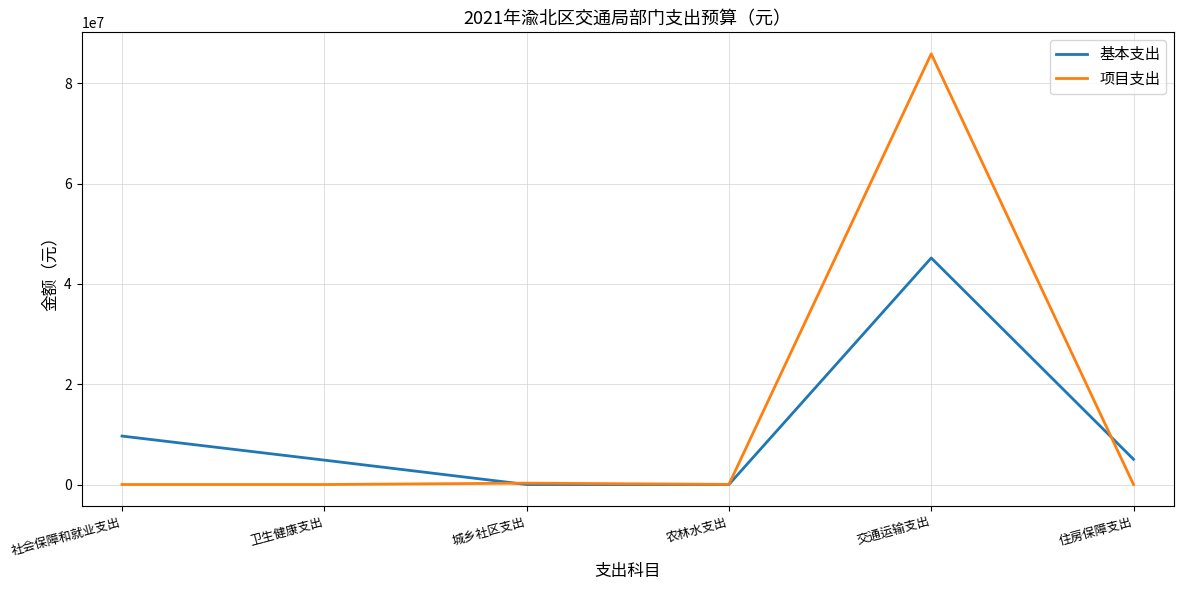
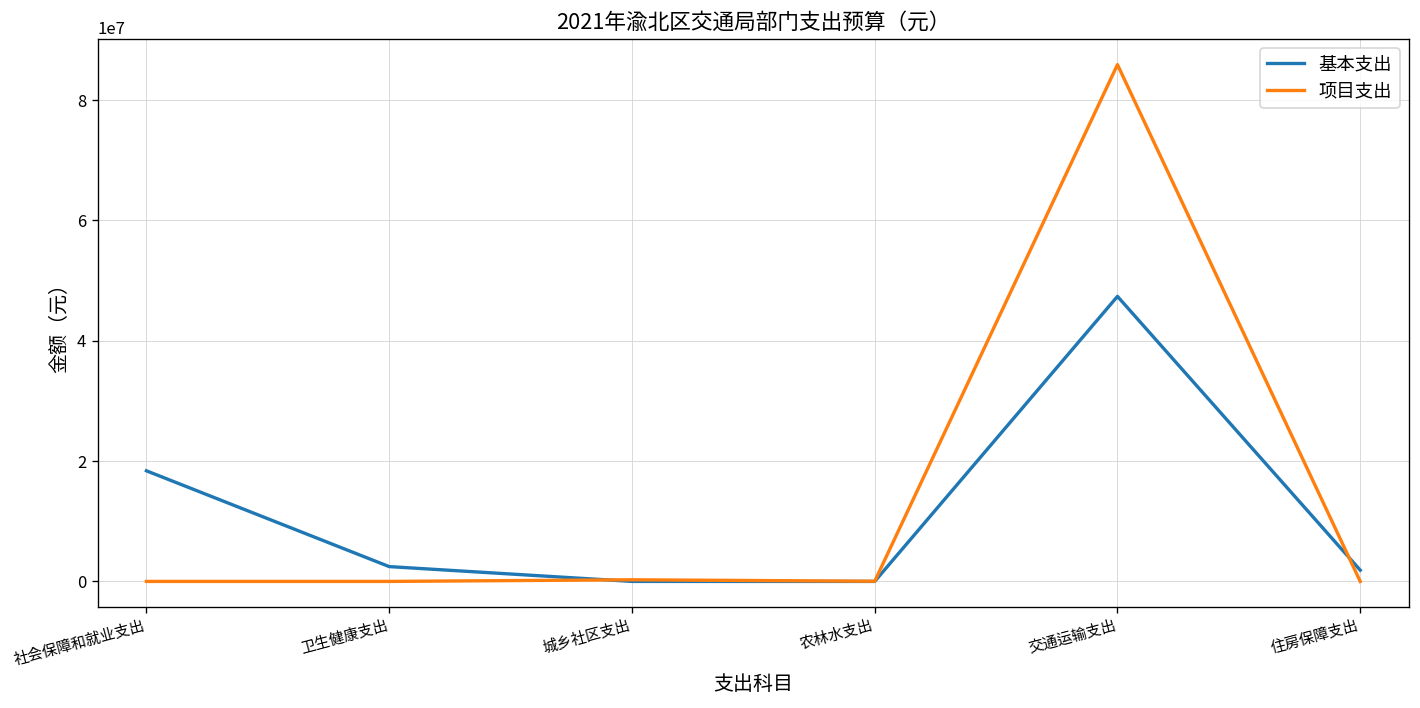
基本支出, 社会保障和就业支出: 10000000 -> 18000000
基本支出, 卫生健康支出: 5000000 -> 2000000
基本支出, 交通运输支出: 45000000 -> 47000000
基本支出, 住房保障支出: 5000000 -> 2000000
